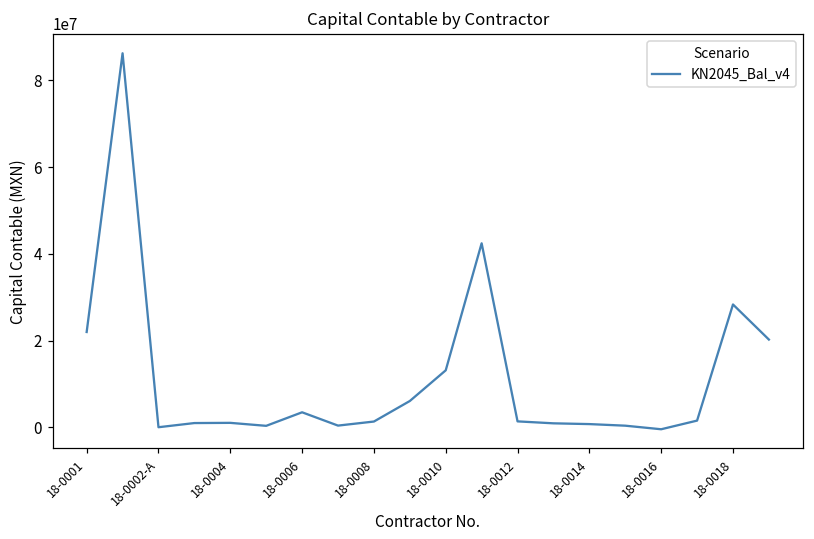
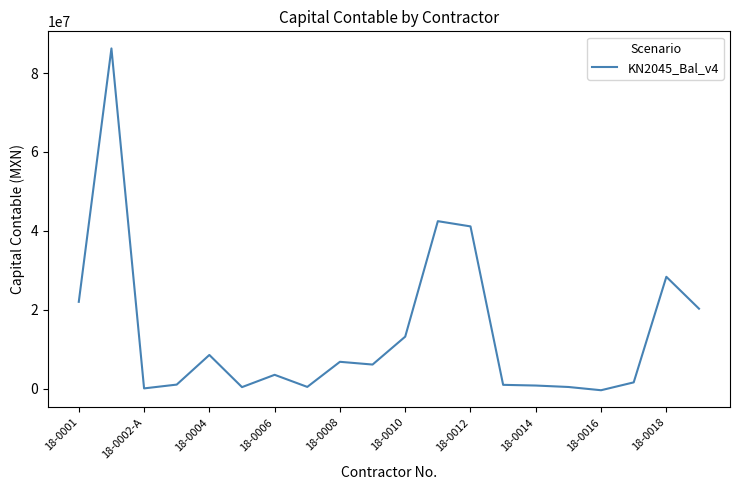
18-0004: 1000000 -> 9000000
18-0008: 1000000 -> 7000000
18-0012: 1000000 -> 41000000
